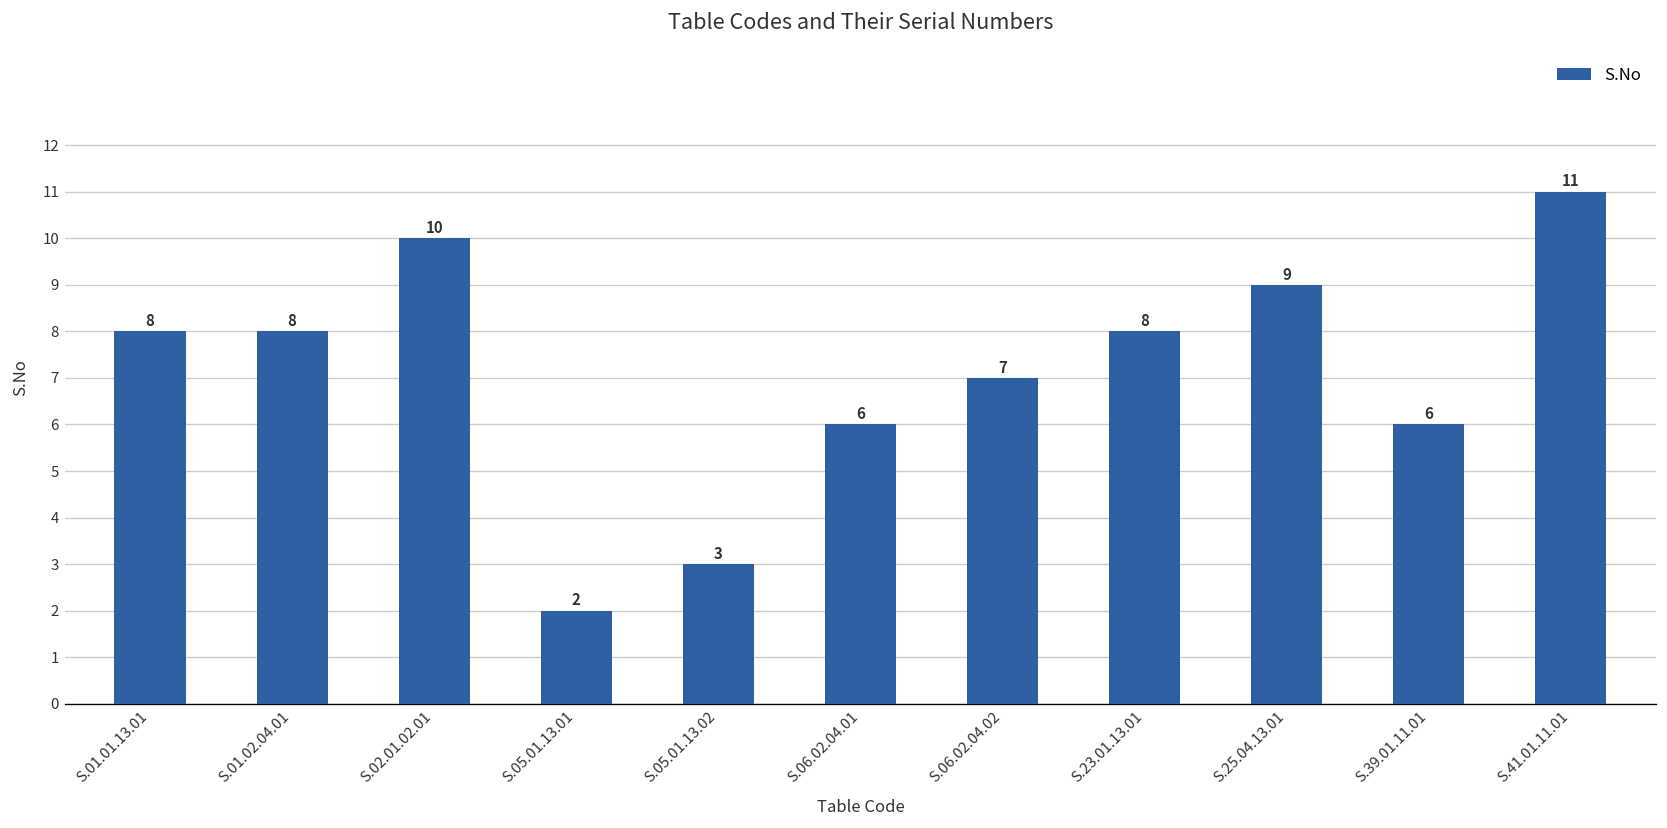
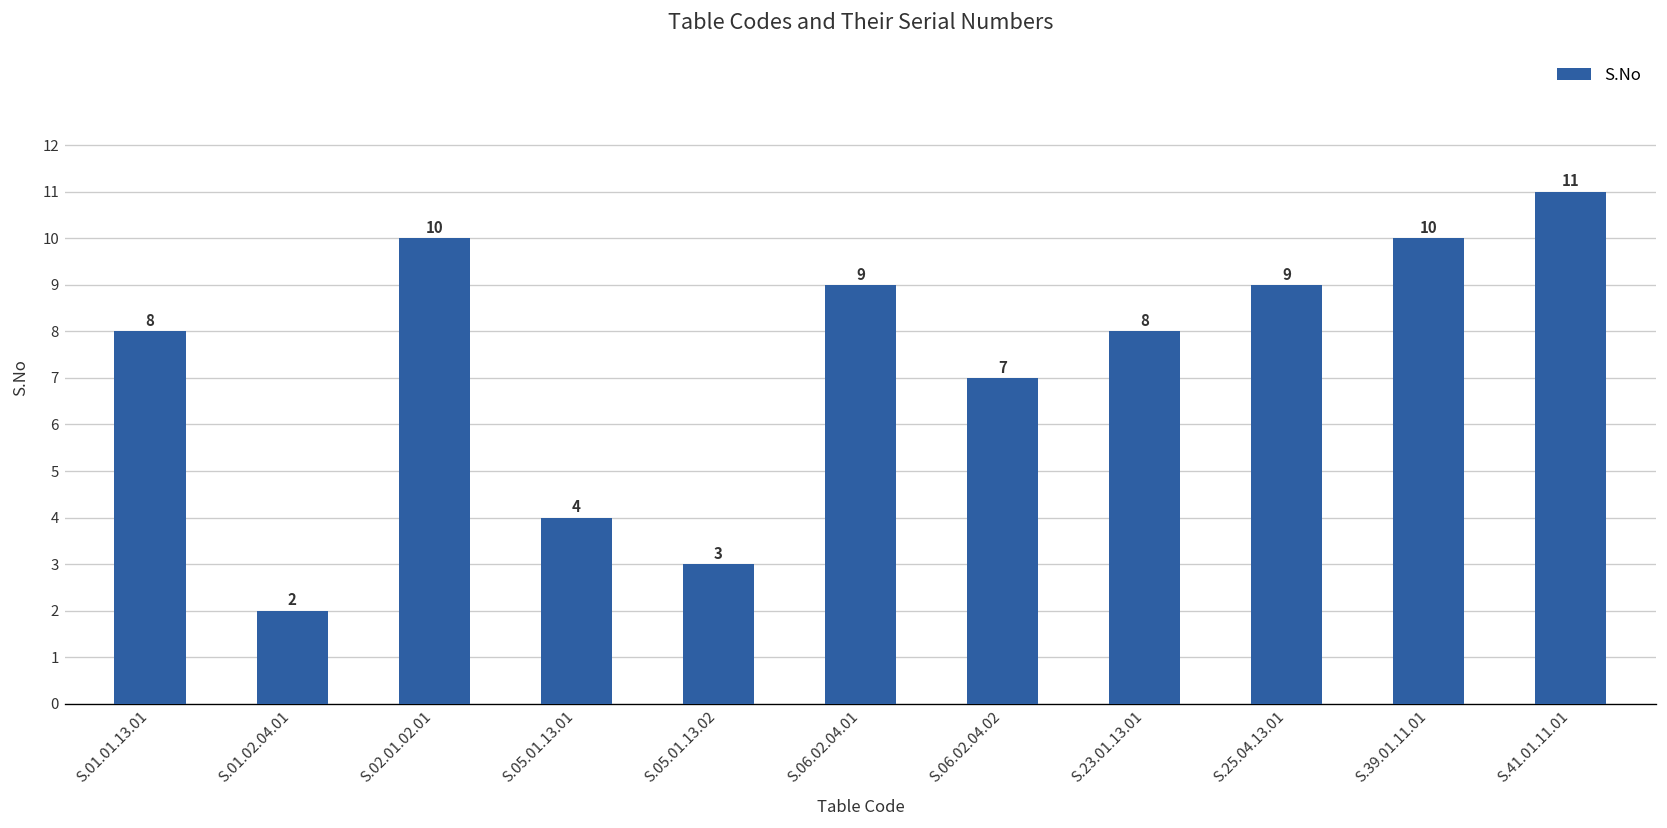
S.01.02.04.01: 8 -> 2
S.05.01.13.01: 2 -> 4
S.06.02.04.01: 6 -> 9
S.39.01.11.01: 6 -> 10
